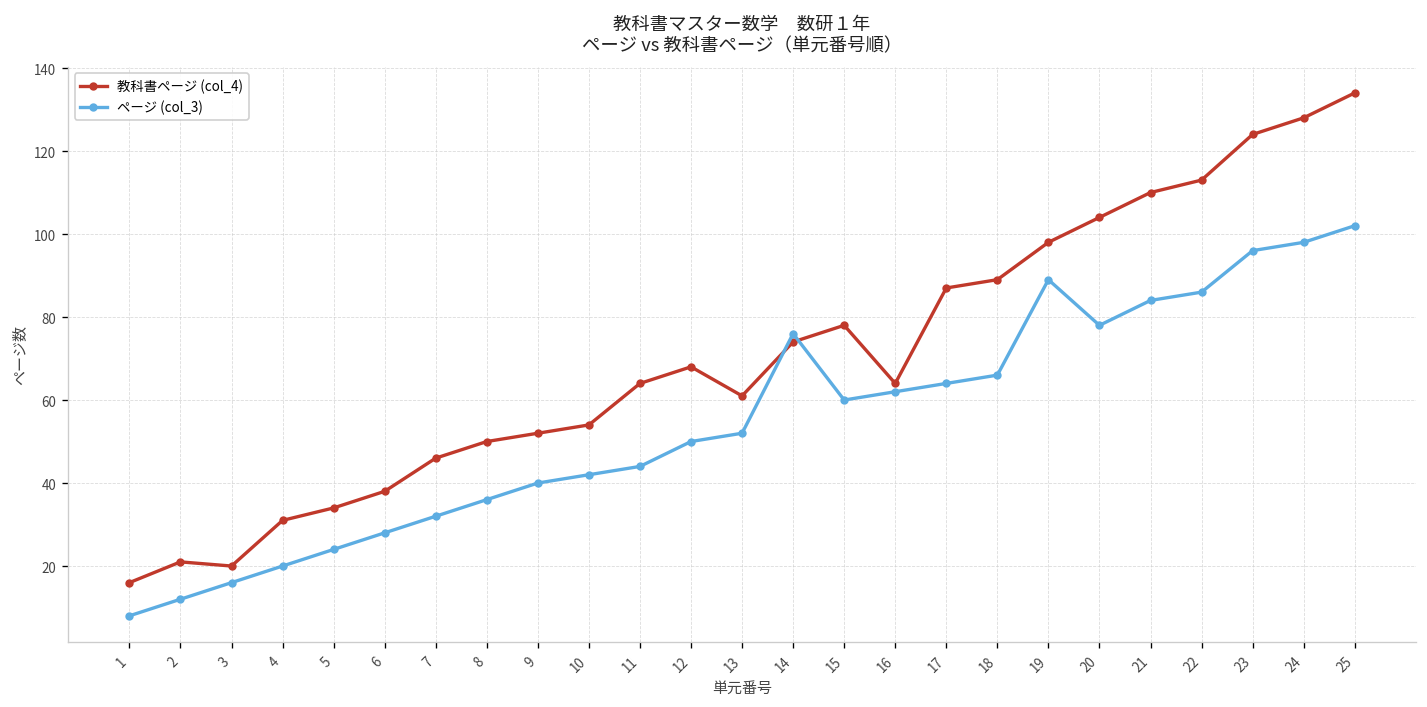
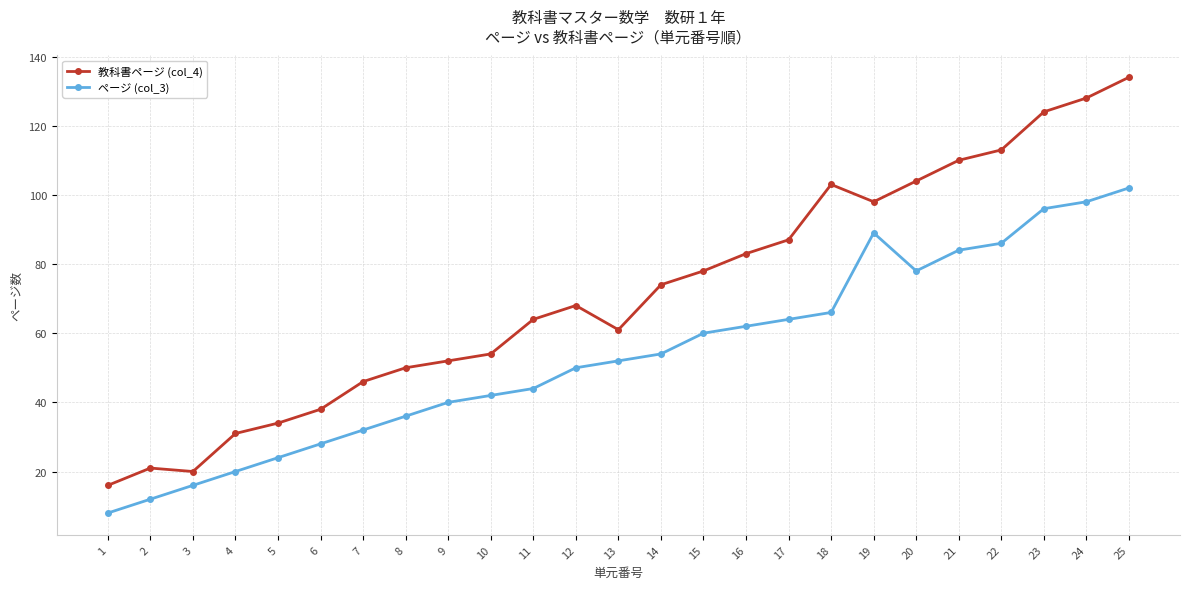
ページ (col_3), 14: 76 -> 54
教科書ページ (col_4), 16: 64 -> 83
教科書ページ (col_4), 18: 89 -> 103
